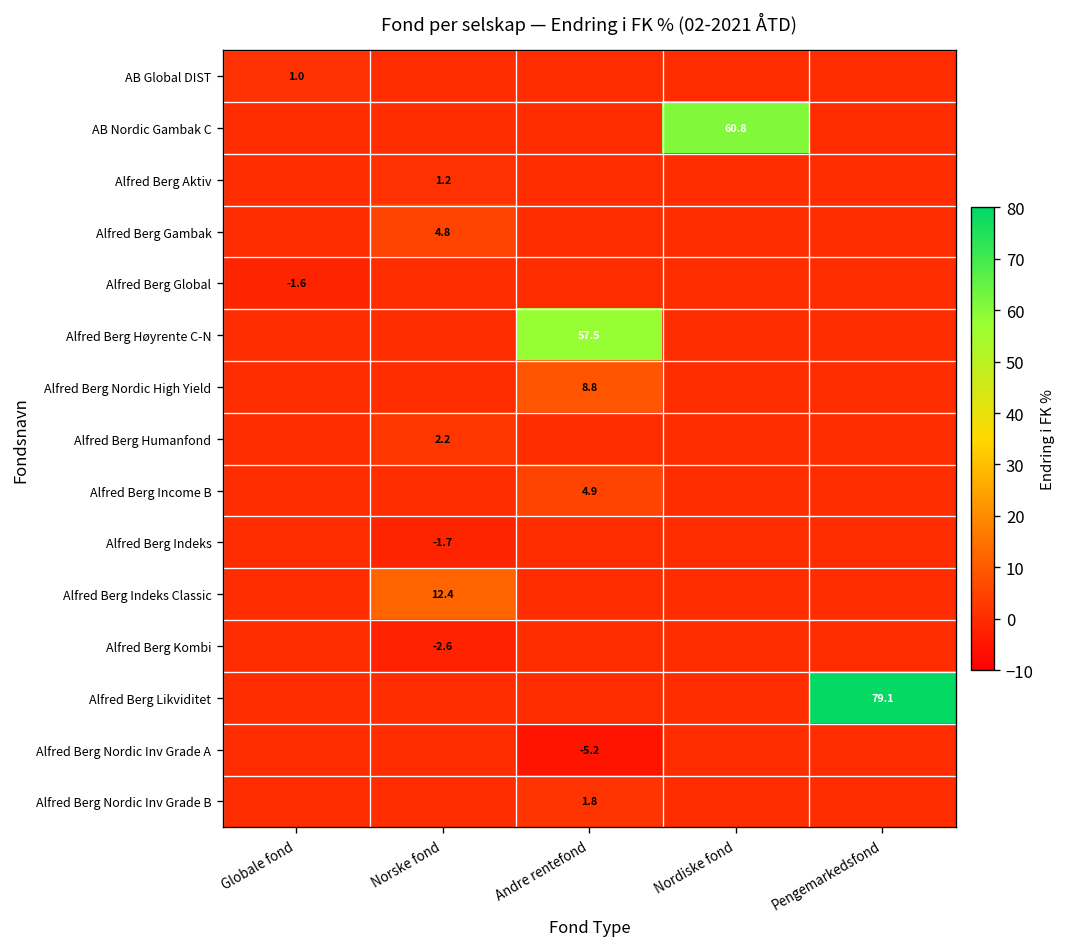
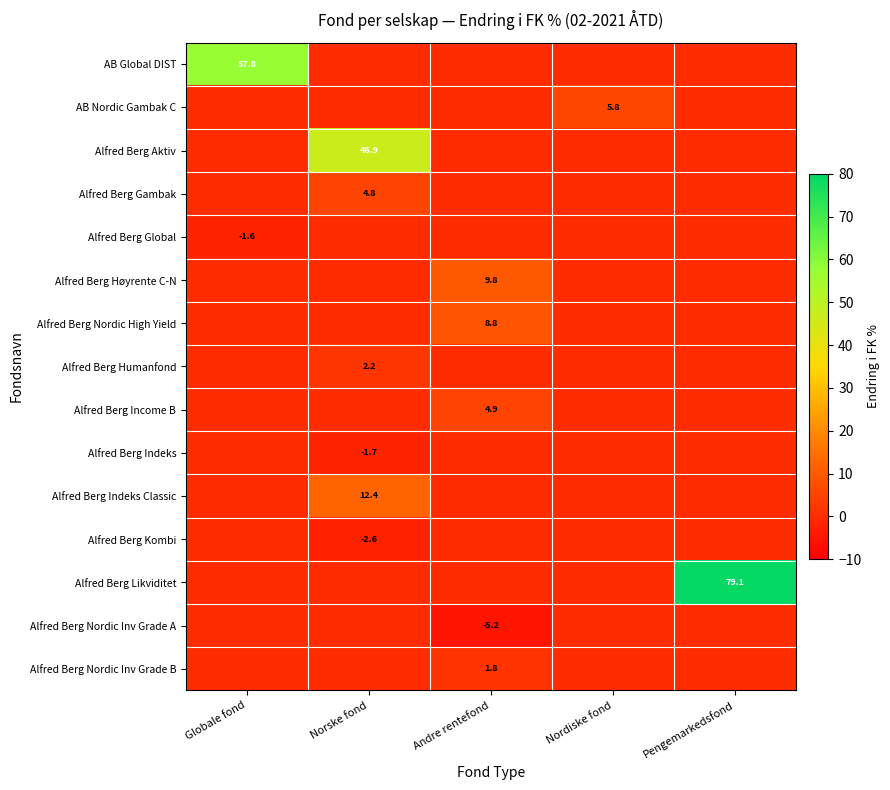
AB Global DIST, Globale fond: 1.0 -> 57.8
AB Nordic Gambak C, Nordiske fond: 60.8 -> 5.8
Alfred Berg Aktiv, Norske fond: 1.2 -> 46.9
Alfred Berg Høyrente C-N, Andre rentefond: 57.5 -> 9.8
